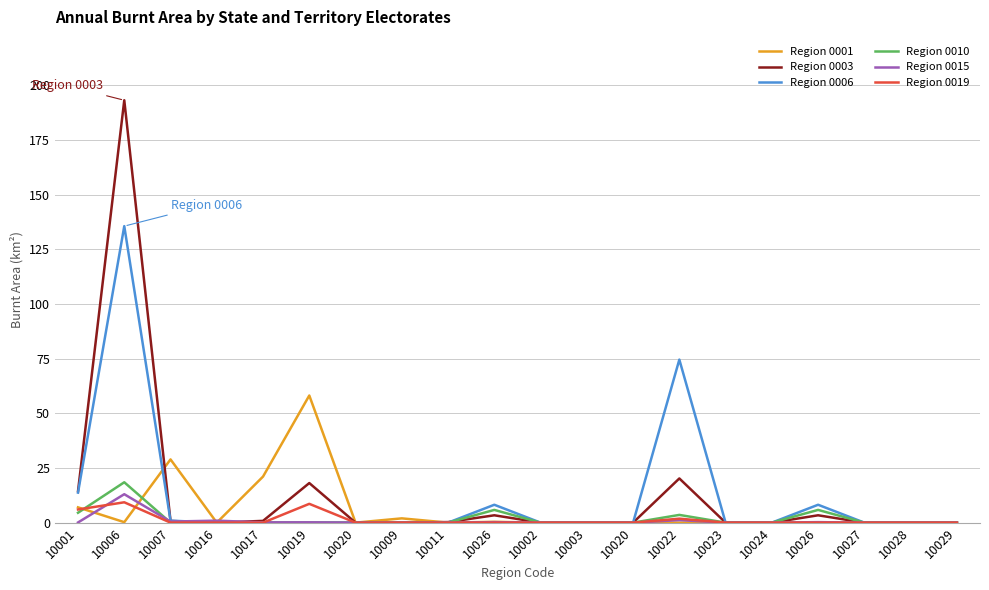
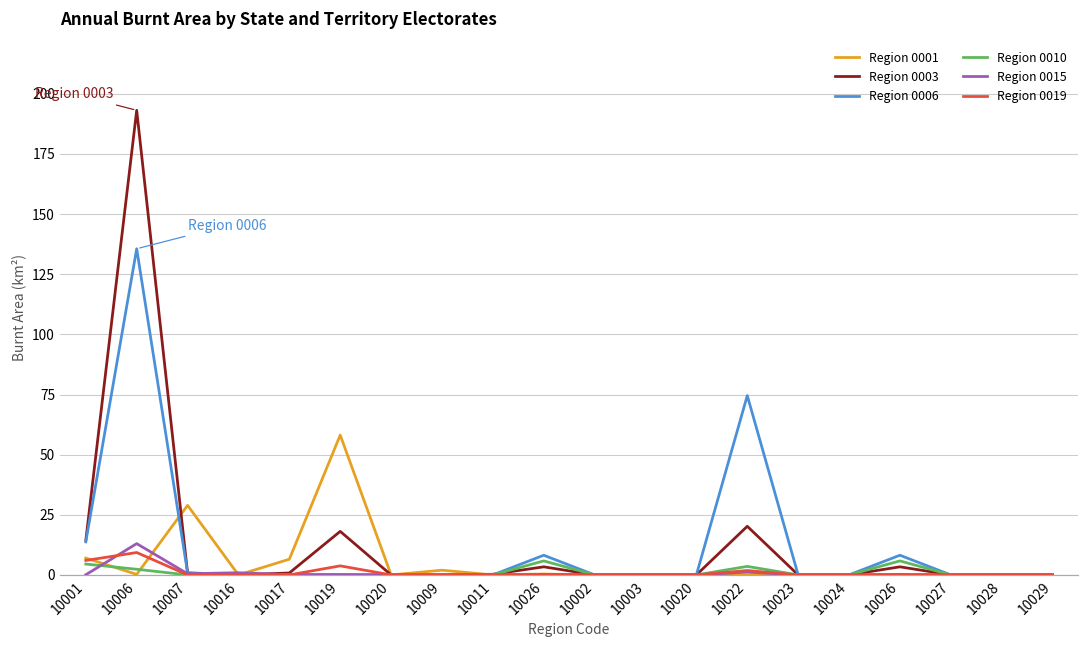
Region 0010, 10006: 18 -> 2
Region 0001, 10017: 21 -> 7
Region 0019, 10019: 9 -> 4
